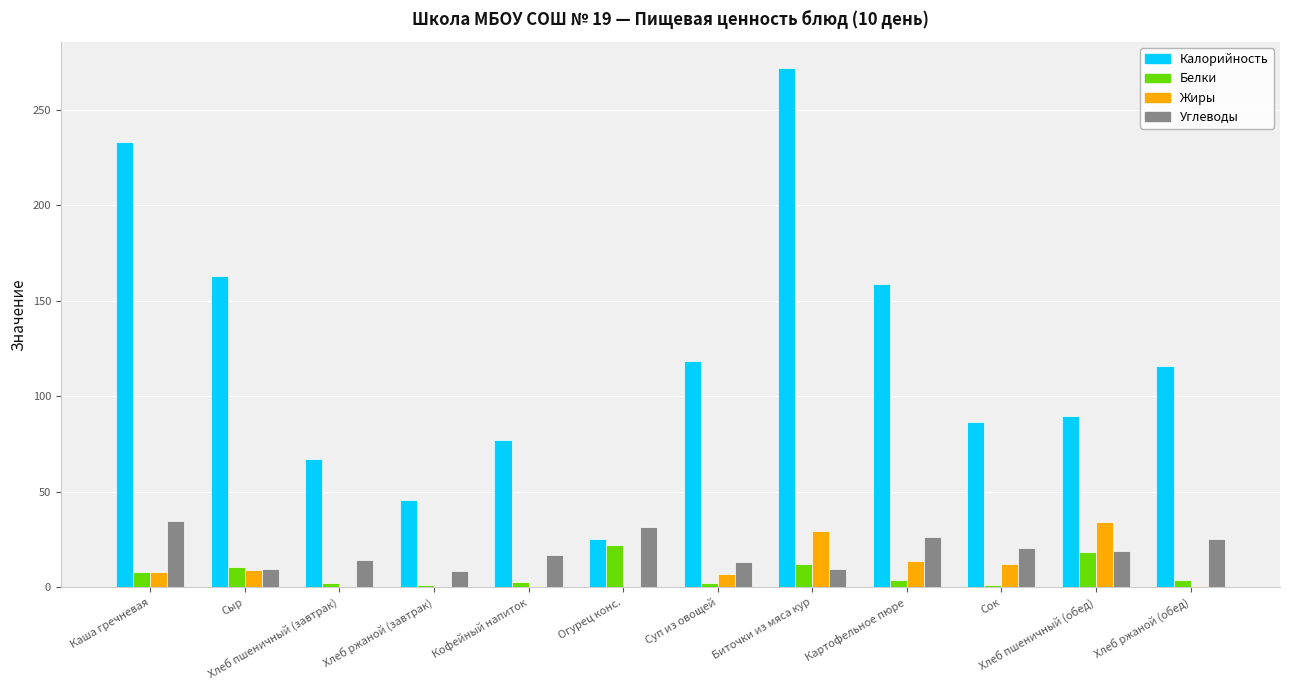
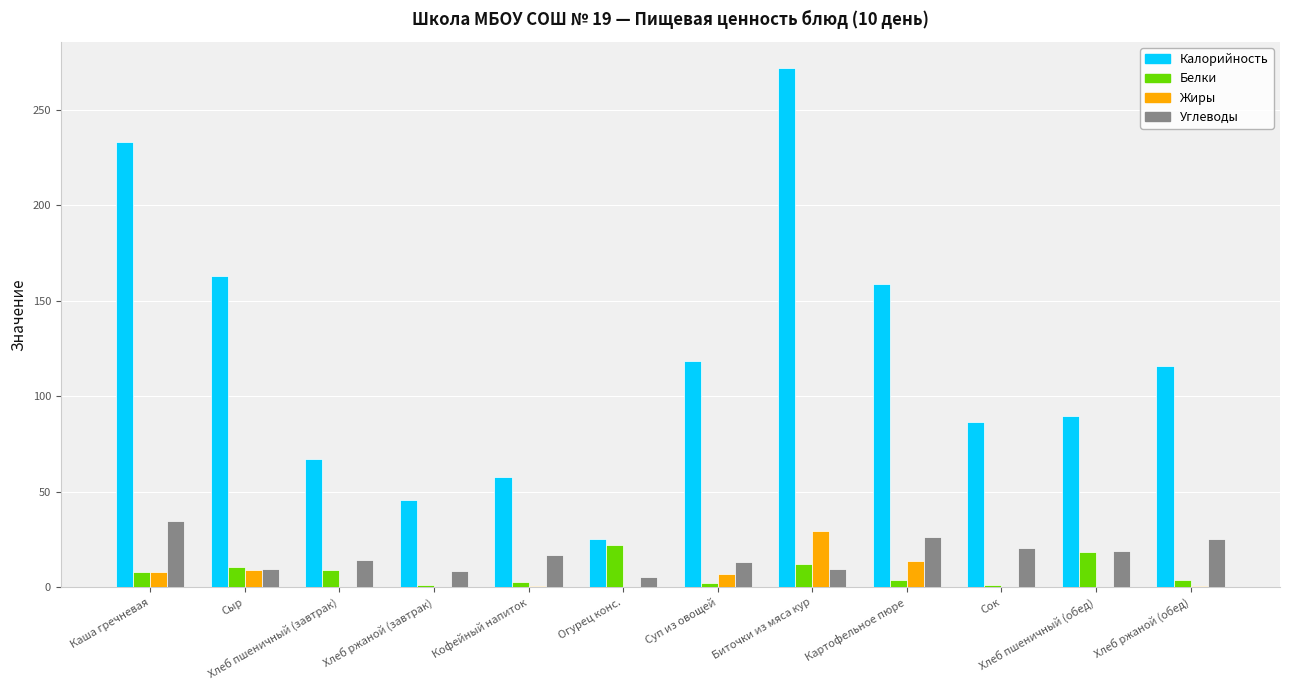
Белки, Хлеб пшеничный (завтрак): 2 -> 9
Калорийность, Кофейный напиток: 77 -> 58
Углеводы, Огурец конс.: 31 -> 5
Жиры, Сок: 12 -> 0
Жиры, Хлеб пшеничный (обед): 34 -> 0
